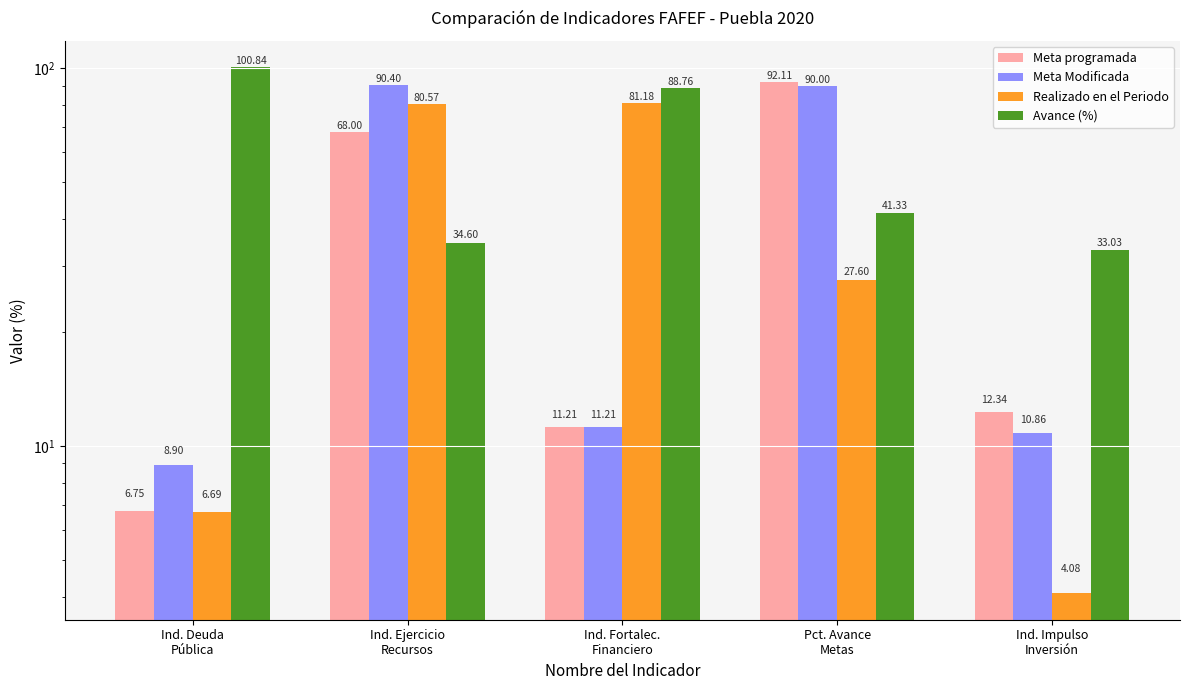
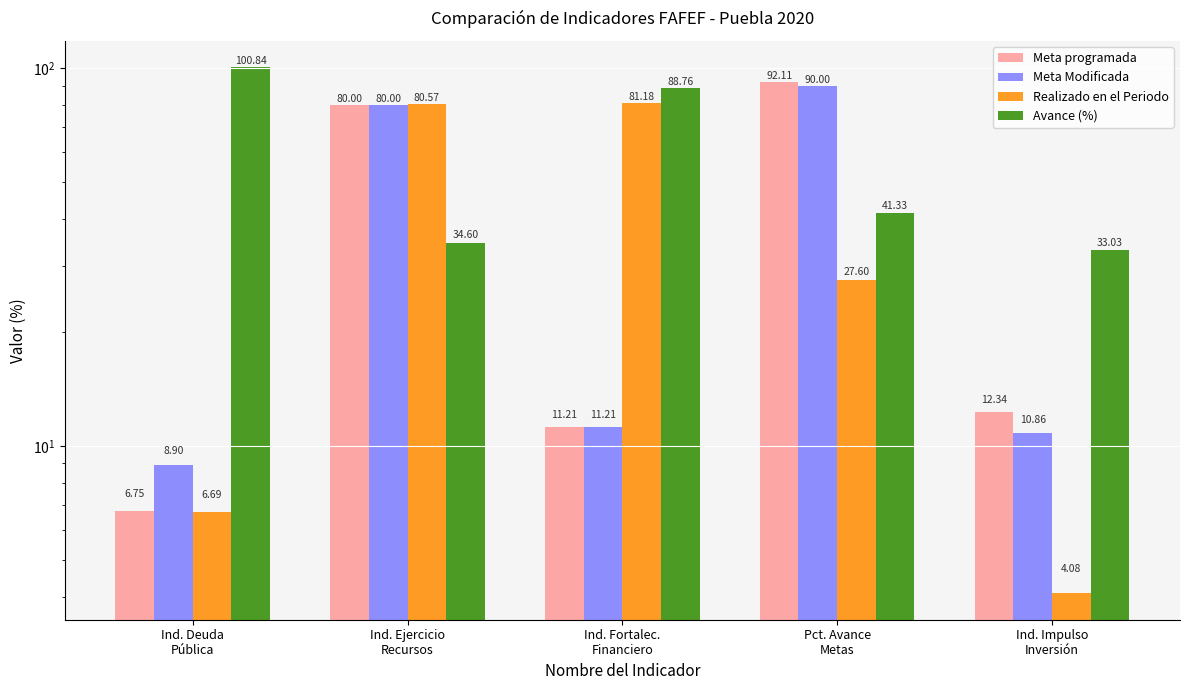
Meta programada, Ind. Ejercicio Recursos: 68.00 -> 80.00
Meta Modificada, Ind. Ejercicio Recursos: 90.40 -> 80.00
